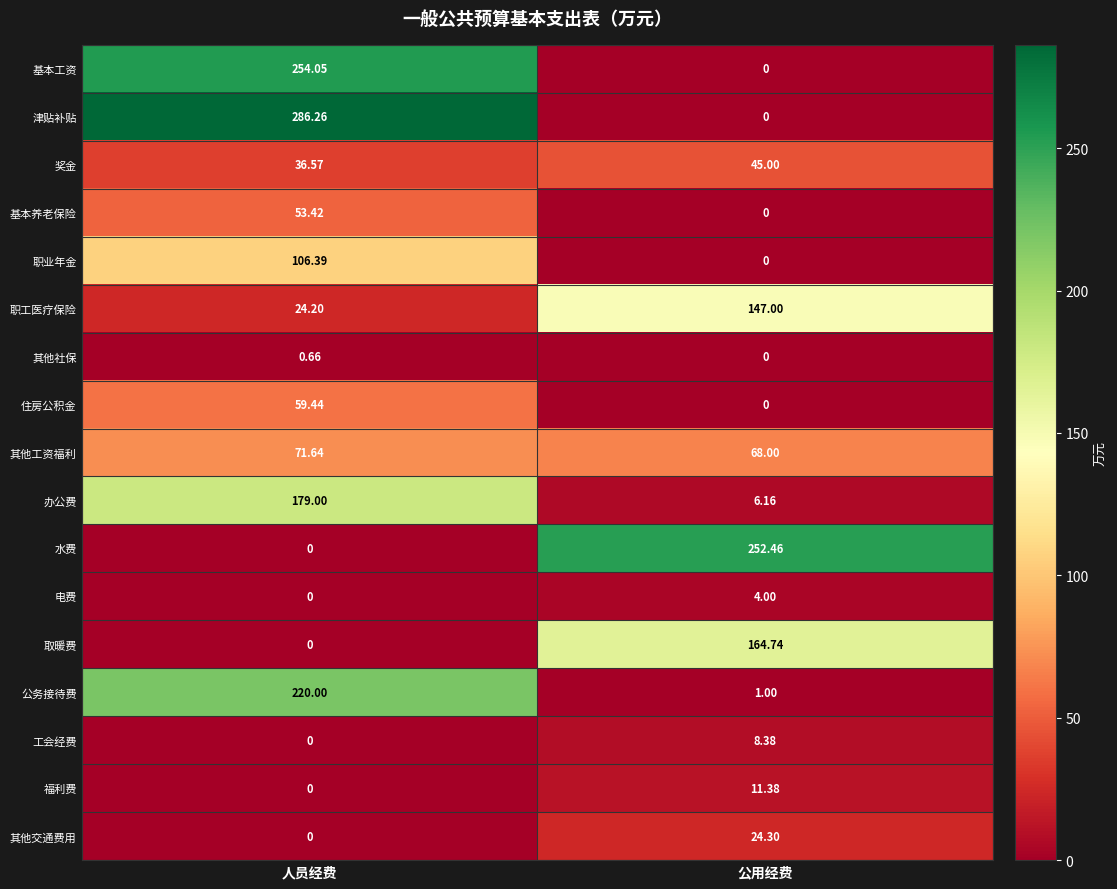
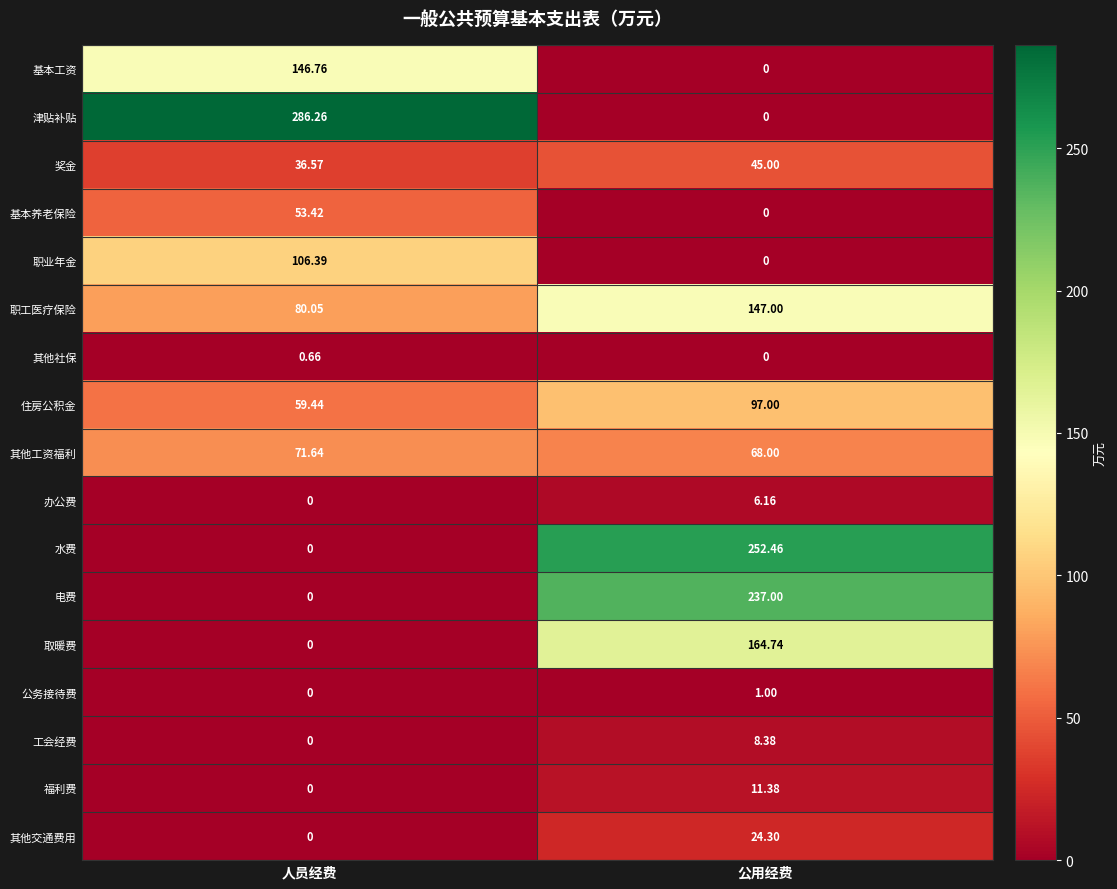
基本工资, 人员经费: 254.05 -> 146.76
职工医疗保险, 人员经费: 24.20 -> 80.05
住房公积金, 公用经费: 0 -> 97.00
办公费, 人员经费: 179.00 -> 0
电费, 公用经费: 4.00 -> 237.00
公务接待费, 人员经费: 220.00 -> 0
